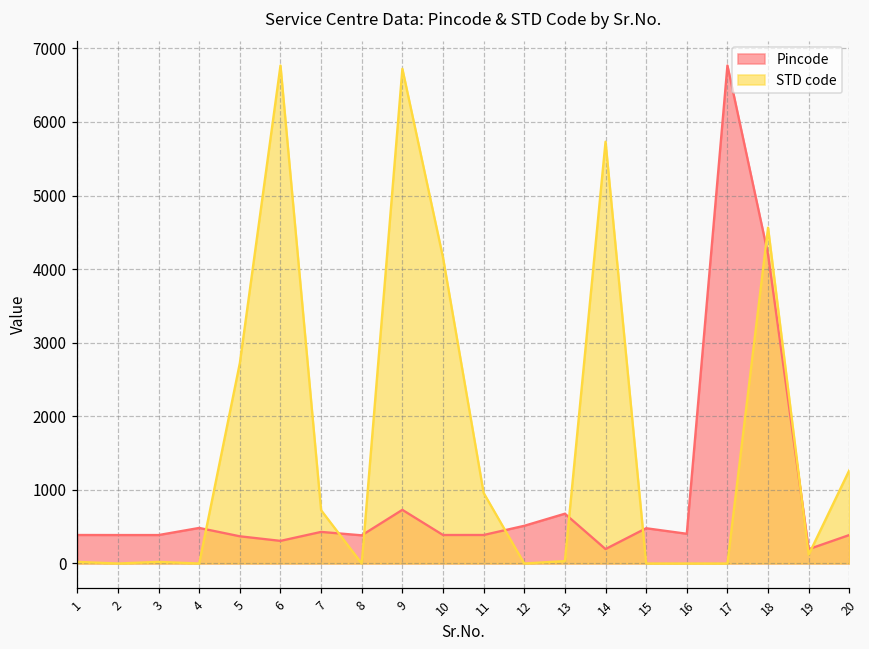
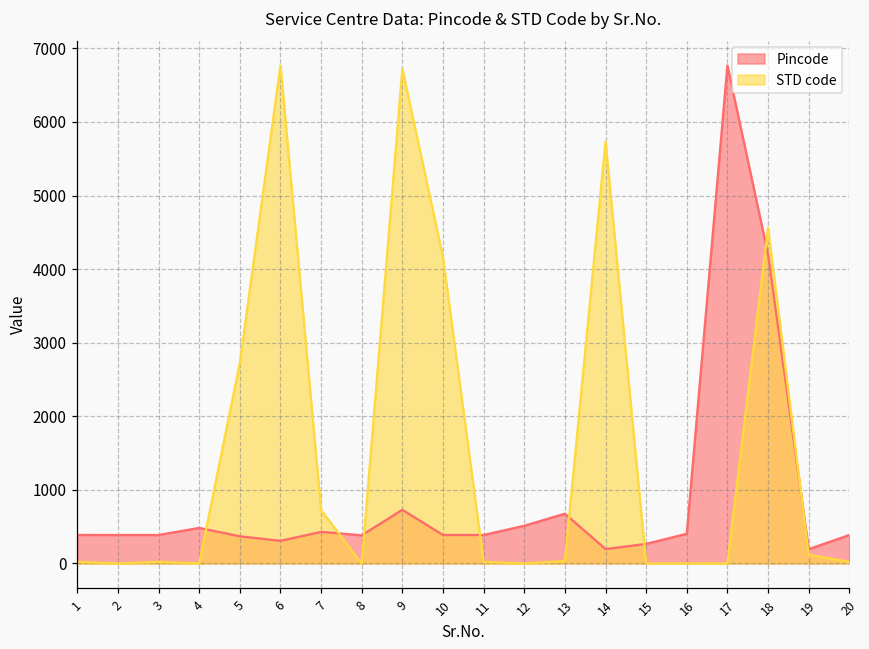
STD code, 11: 1000 -> 0
Pincode, 15: 500 -> 300
STD code, 20: 1300 -> 0
